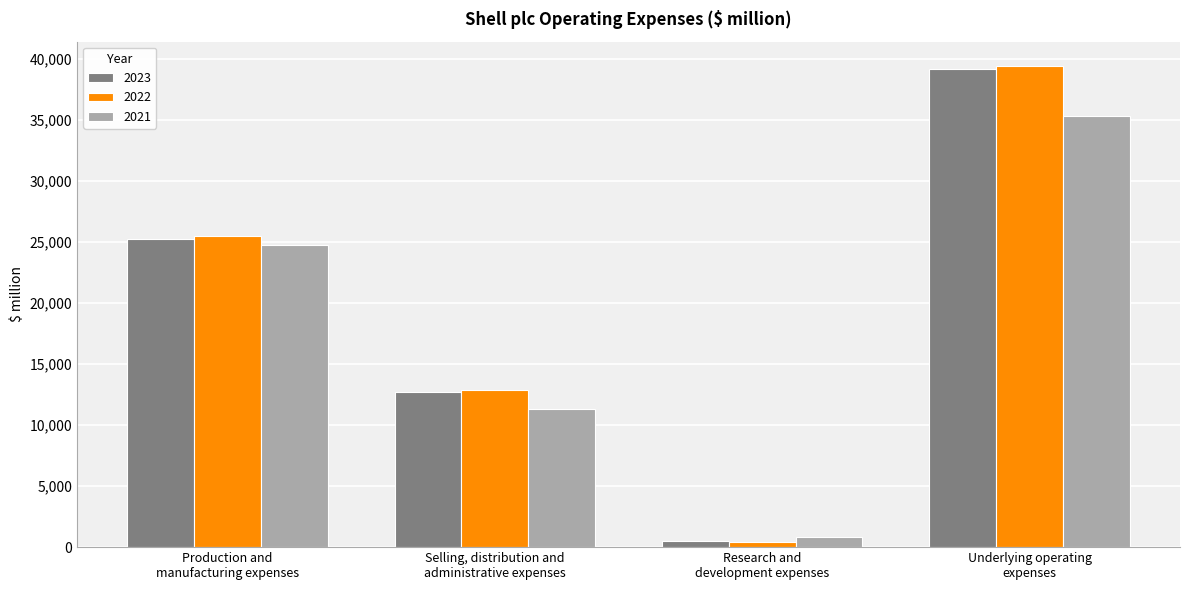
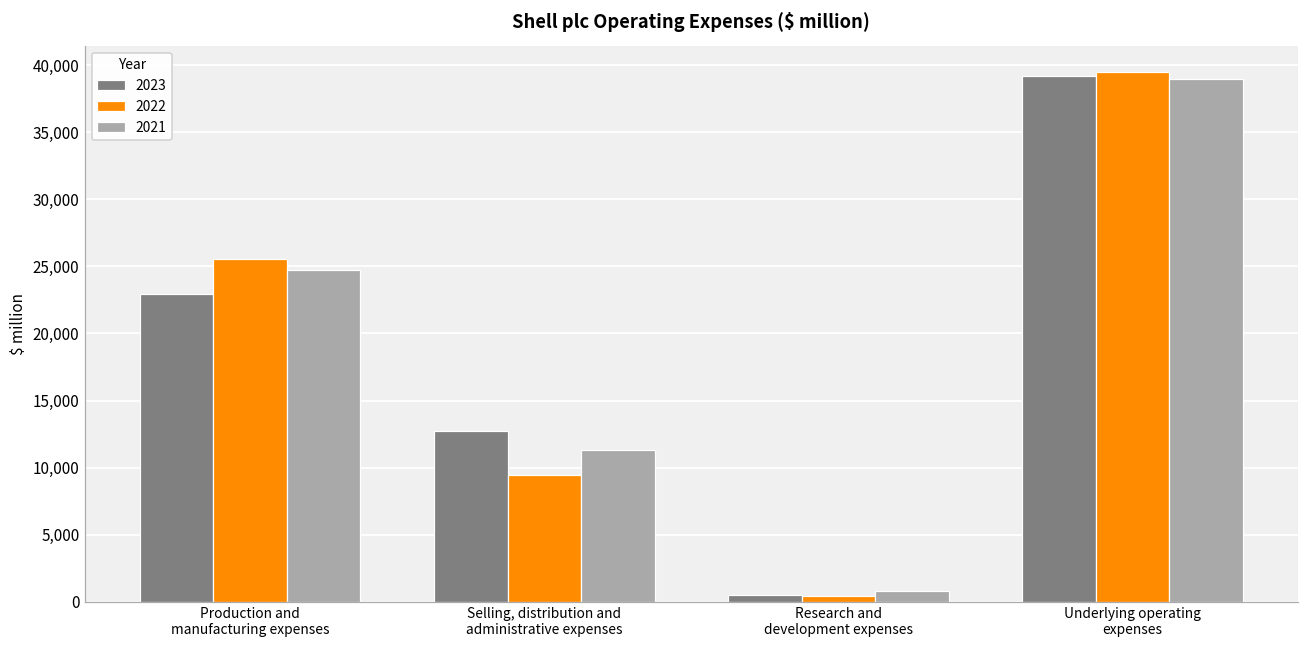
2023, Production and manufacturing expenses: 25,200 -> 22,900
2022, Selling, distribution and administrative expenses: 12,900 -> 9,400
2021, Underlying operating expenses: 35,300 -> 39,000
